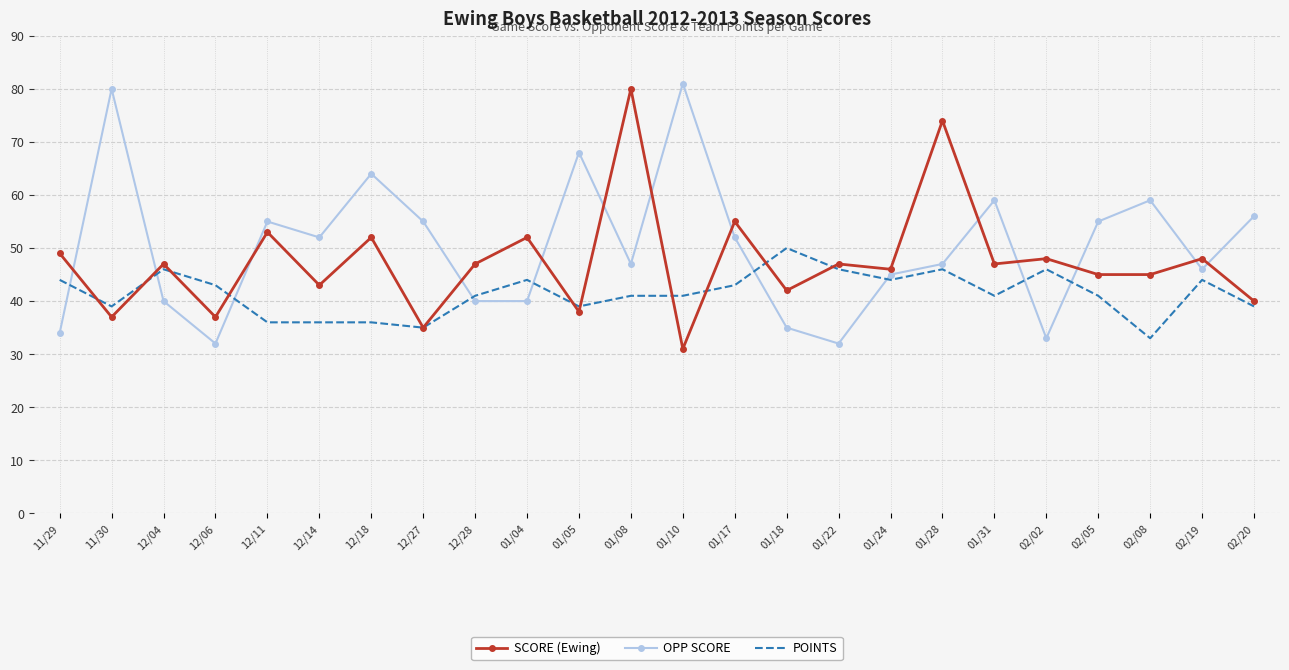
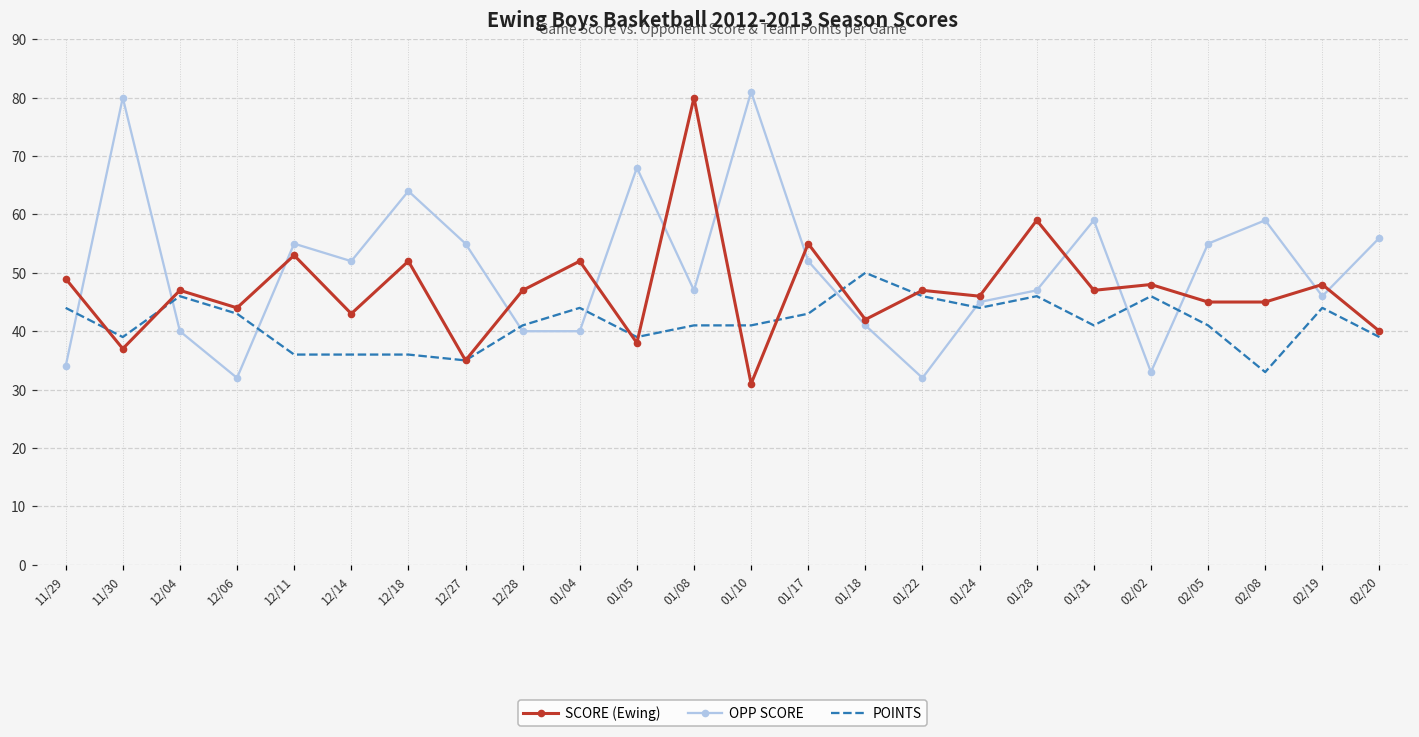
SCORE (Ewing), 12/06: 37 -> 44
OPP SCORE, 01/18: 35 -> 41
SCORE (Ewing), 01/28: 74 -> 59
